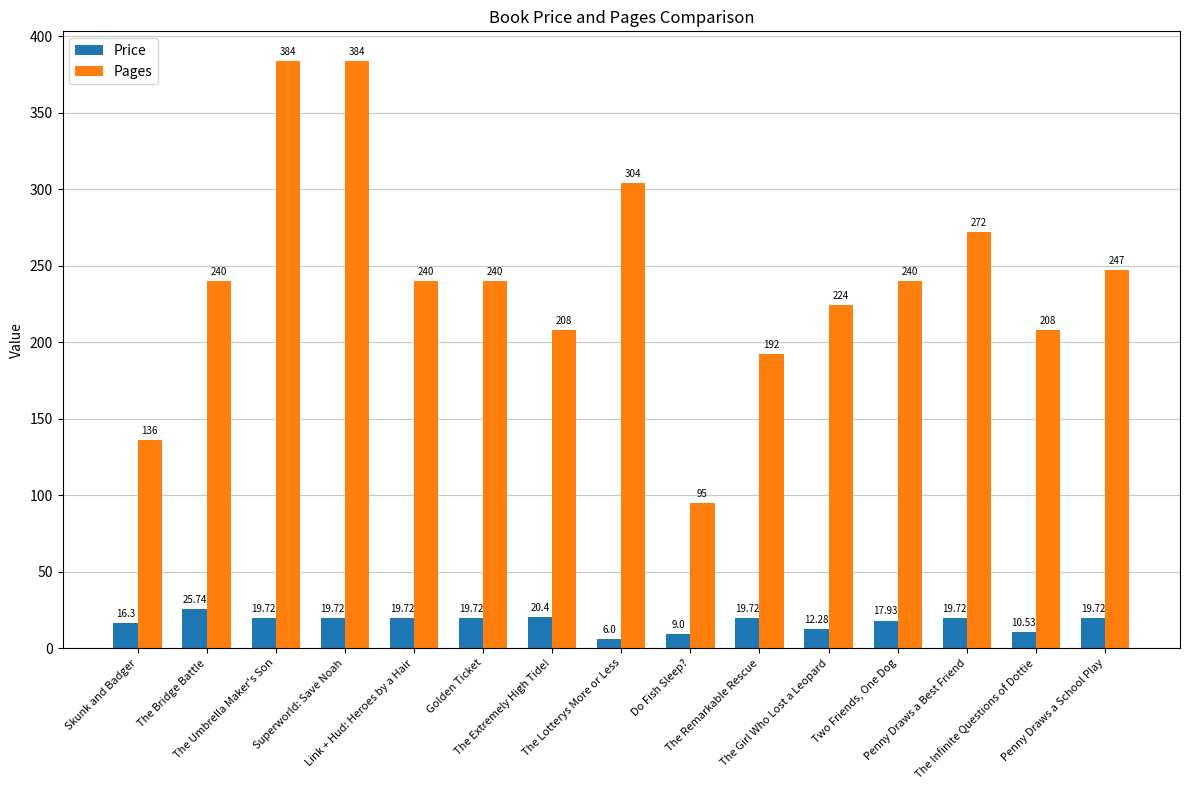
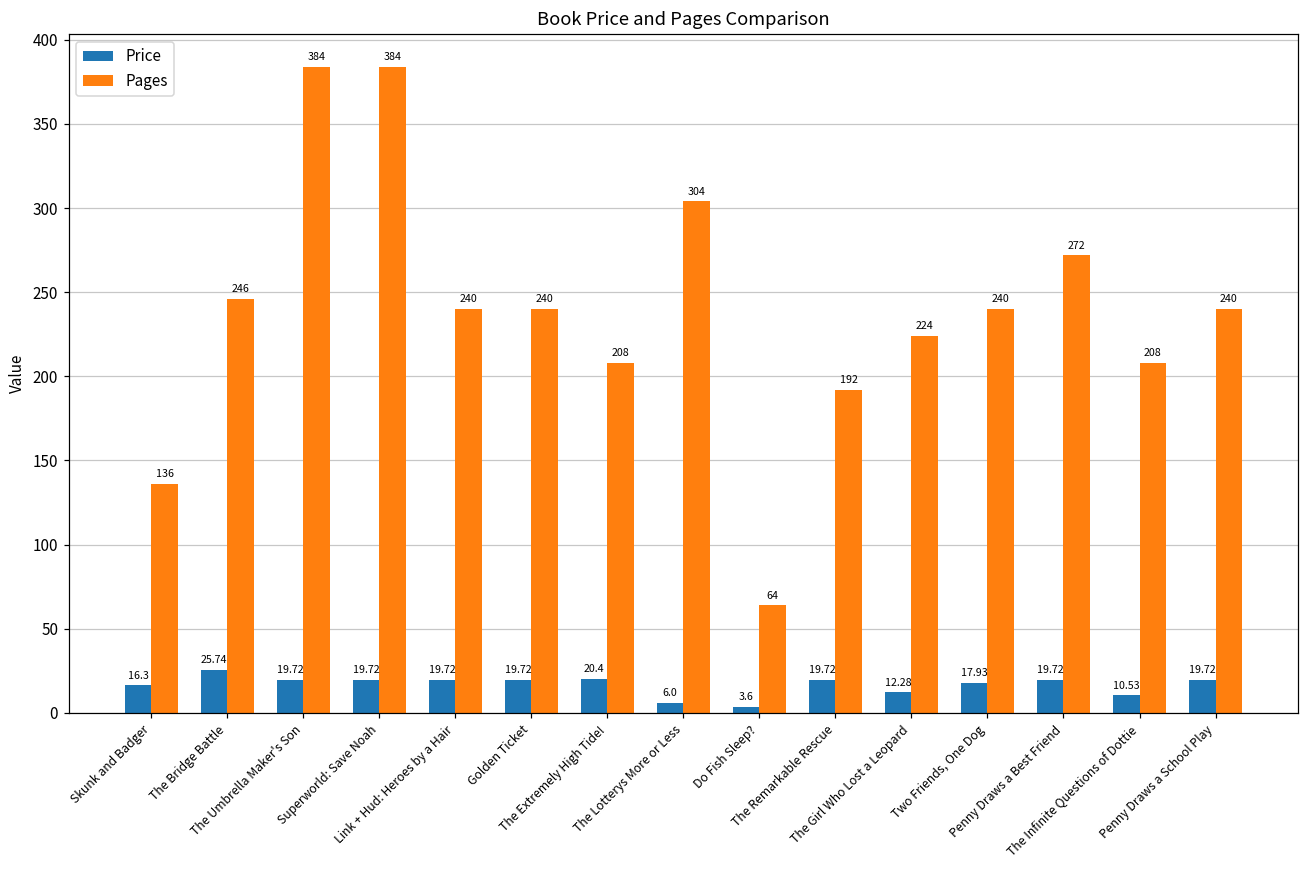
Pages, The Bridge Battle: 240 -> 246
Price, Do Fish Sleep?: 9.0 -> 3.6
Pages, Do Fish Sleep?: 95 -> 64
Pages, Penny Draws a School Play: 247 -> 240
